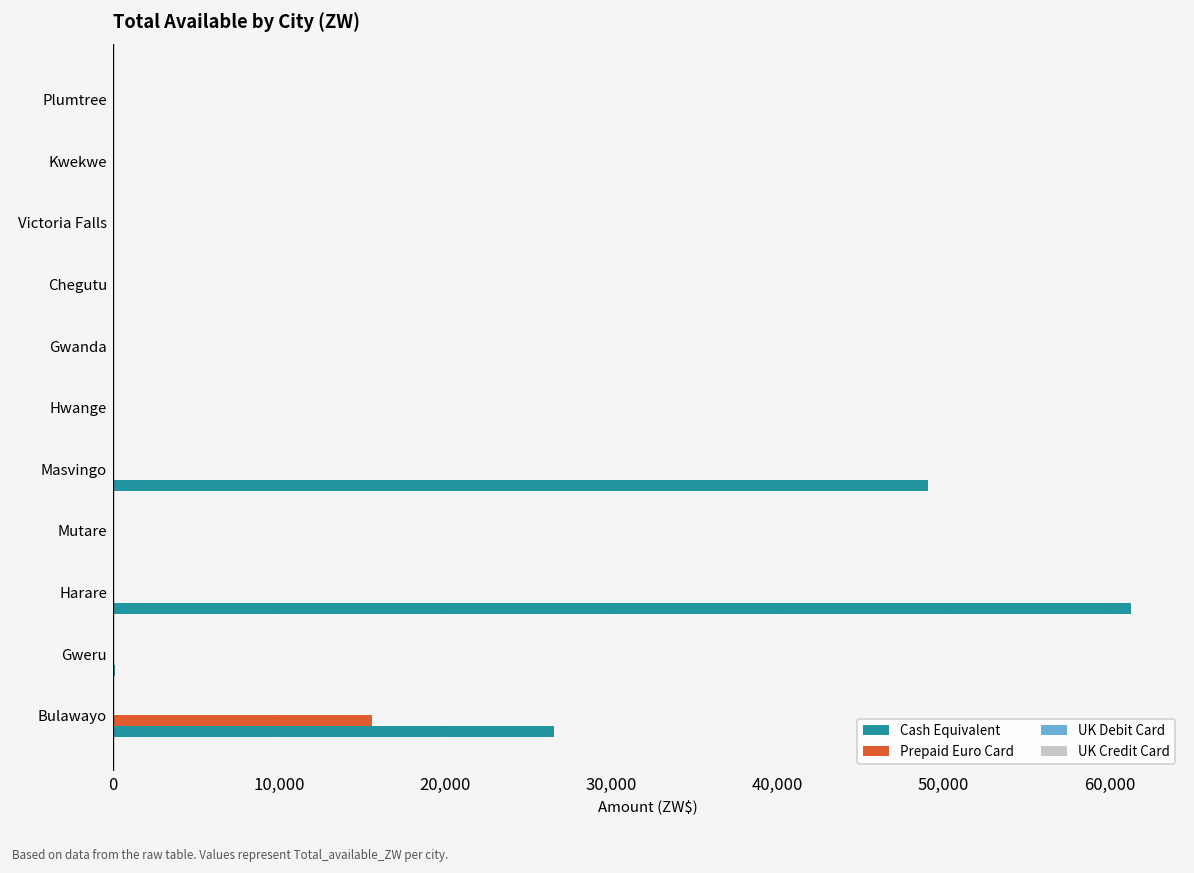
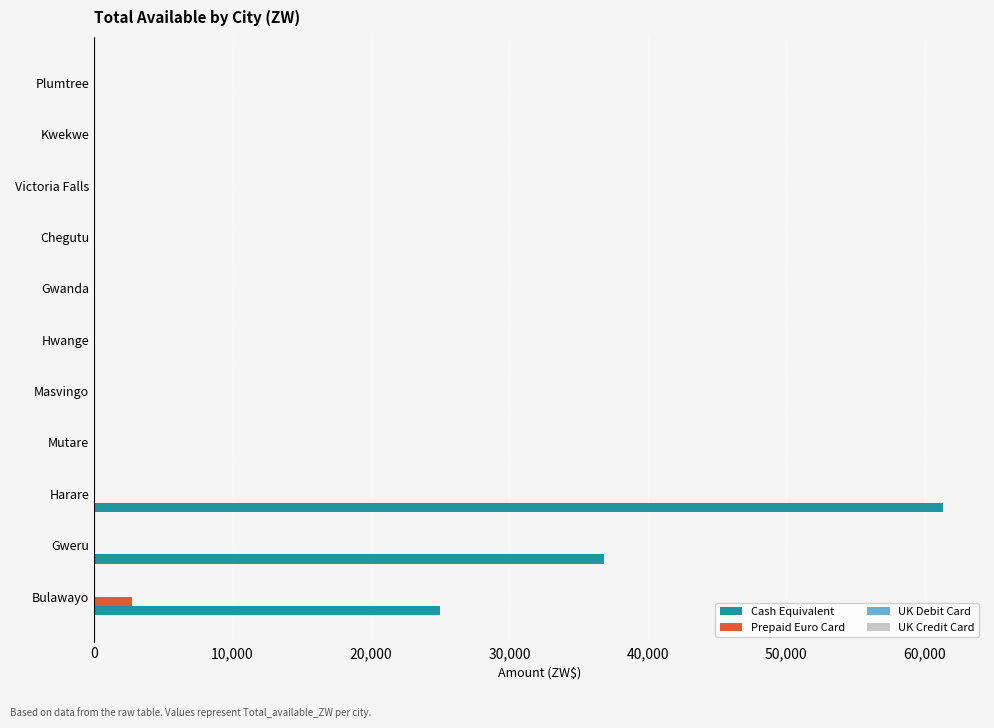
Cash Equivalent, Masvingo: 49,000 -> 0
Cash Equivalent, Gweru: 100 -> 36,900
Prepaid Euro Card, Bulawayo: 15,600 -> 2,700
Cash Equivalent, Bulawayo: 26,600 -> 25,000
